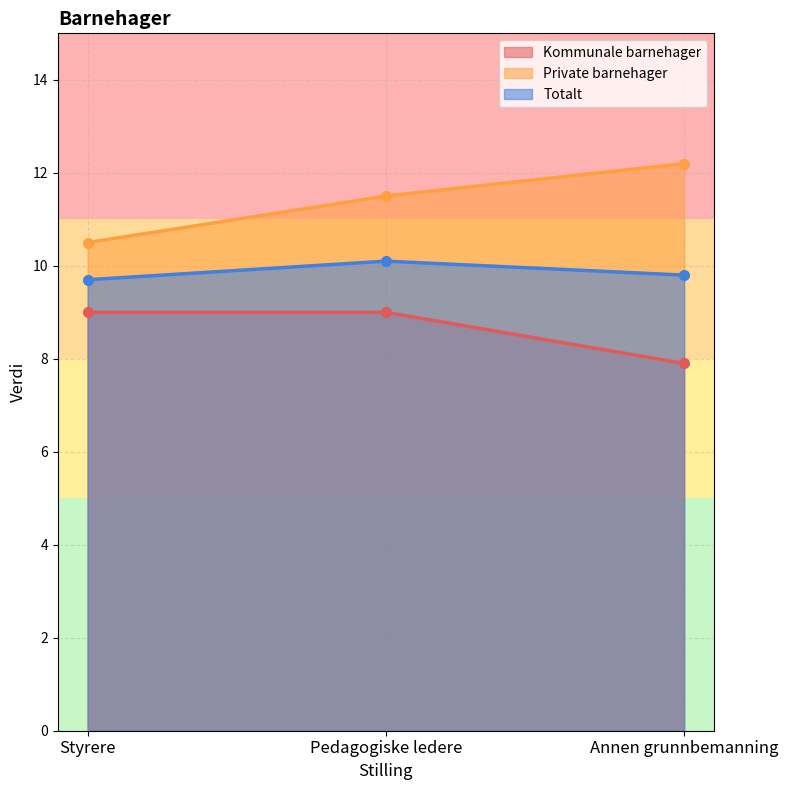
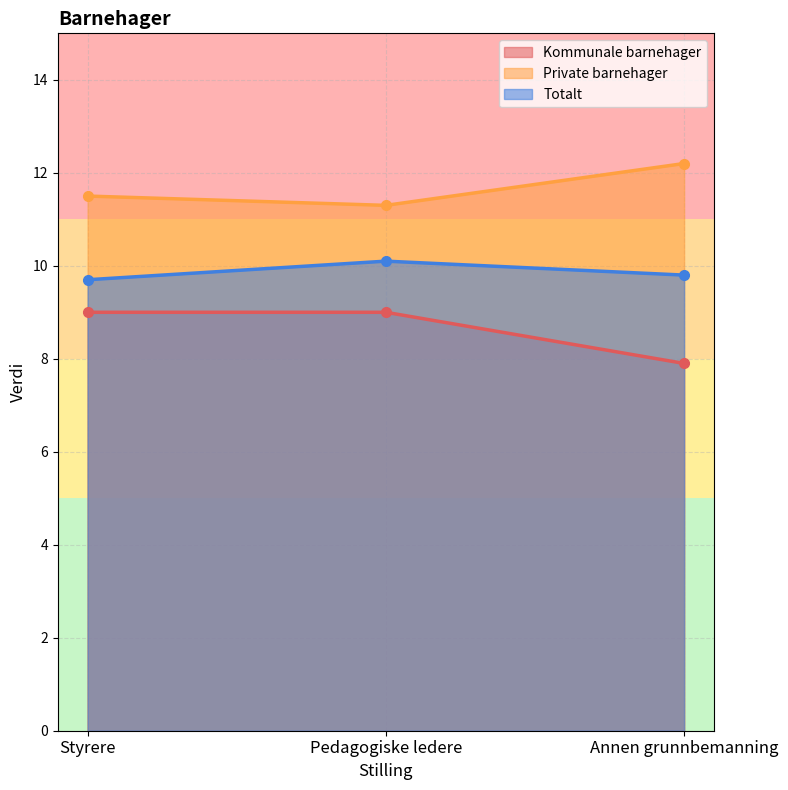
Private barnehager, Styrere: 10.5 -> 11.5
Private barnehager, Pedagogiske ledere: 11.5 -> 11.3
